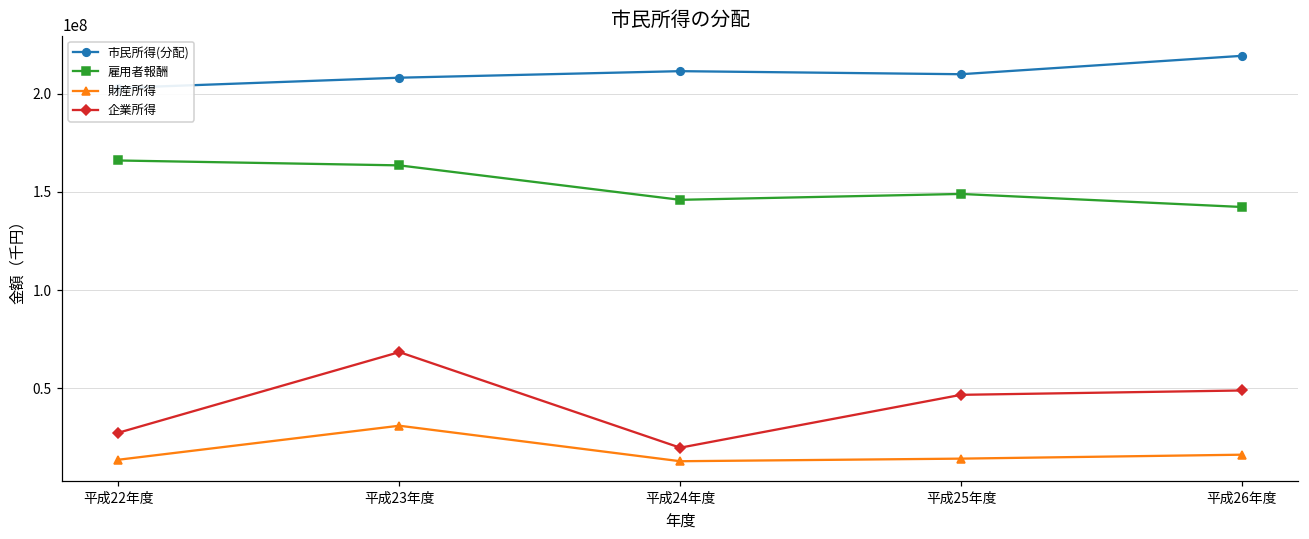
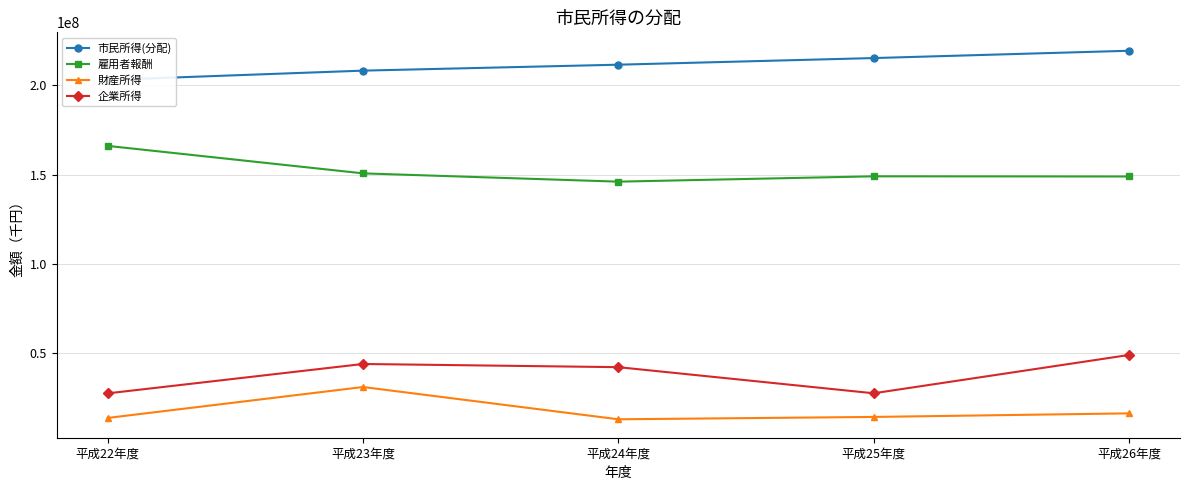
雇用者報酬, 平成23年度: 164000000 -> 151000000
企業所得, 平成23年度: 68000000 -> 44000000
企業所得, 平成24年度: 20000000 -> 42000000
市民所得(分配), 平成25年度: 210000000 -> 215000000
企業所得, 平成25年度: 47000000 -> 27000000
雇用者報酬, 平成26年度: 142000000 -> 149000000
